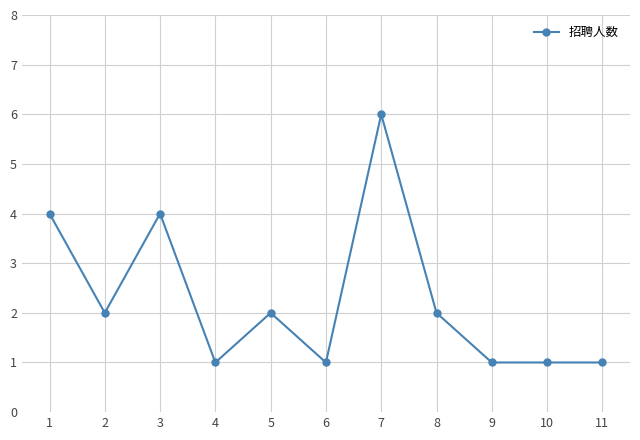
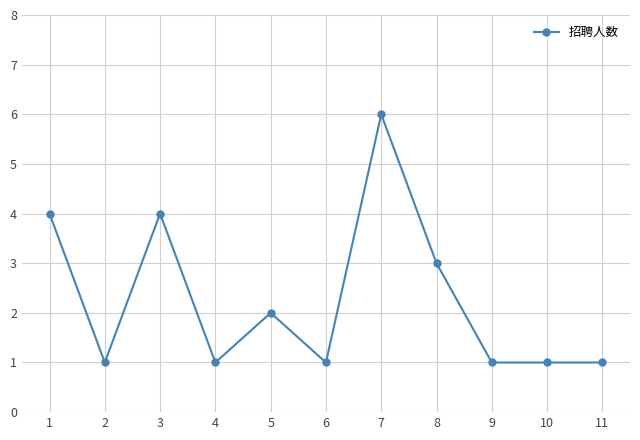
2: 2 -> 1
8: 2 -> 3
